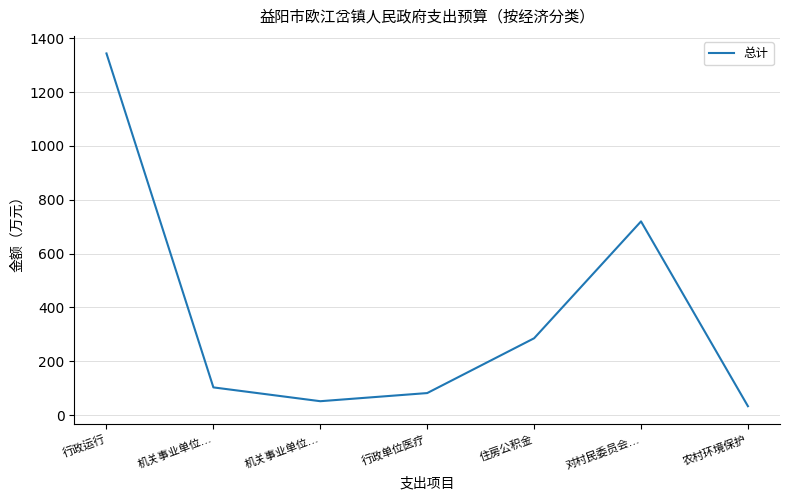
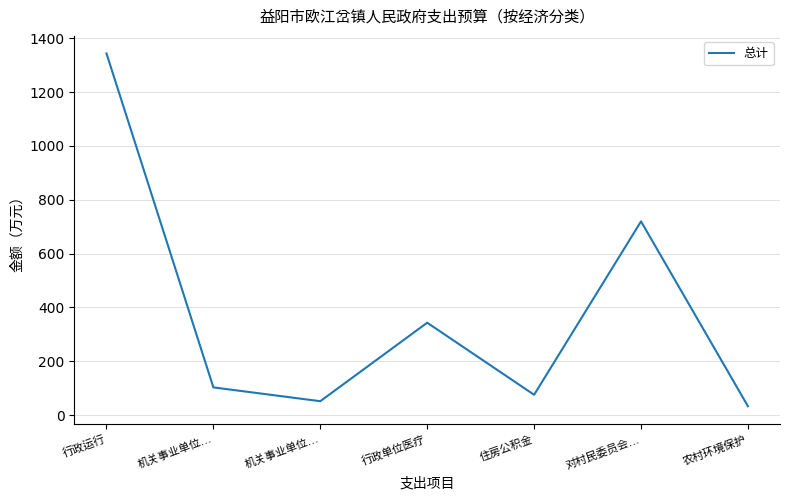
行政单位医疗: 80 -> 340
住房公积金: 290 -> 80
